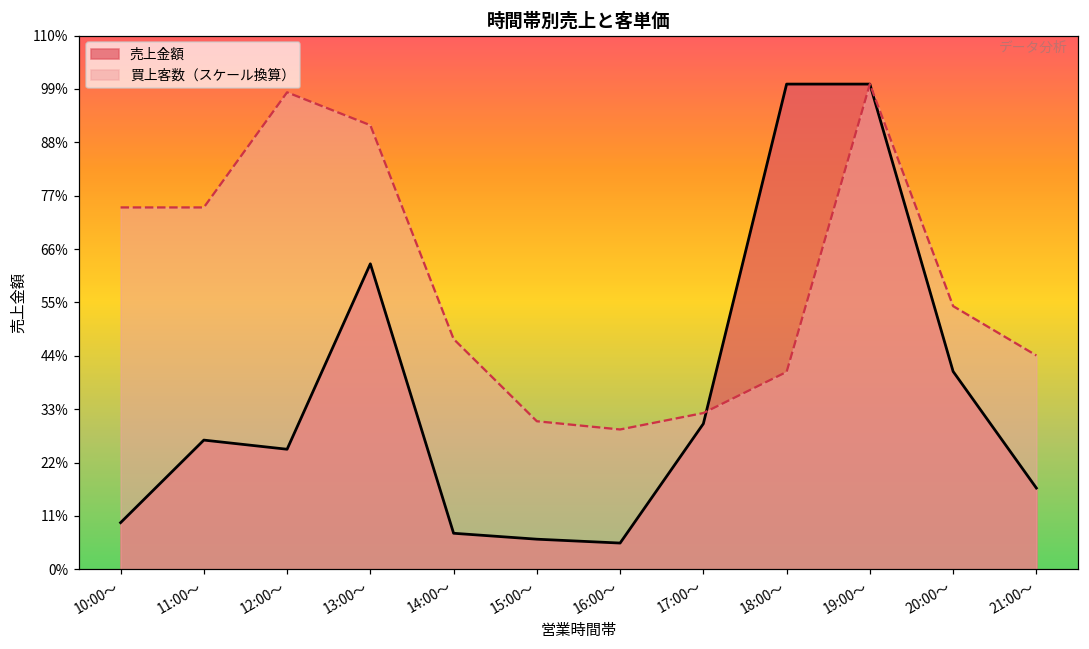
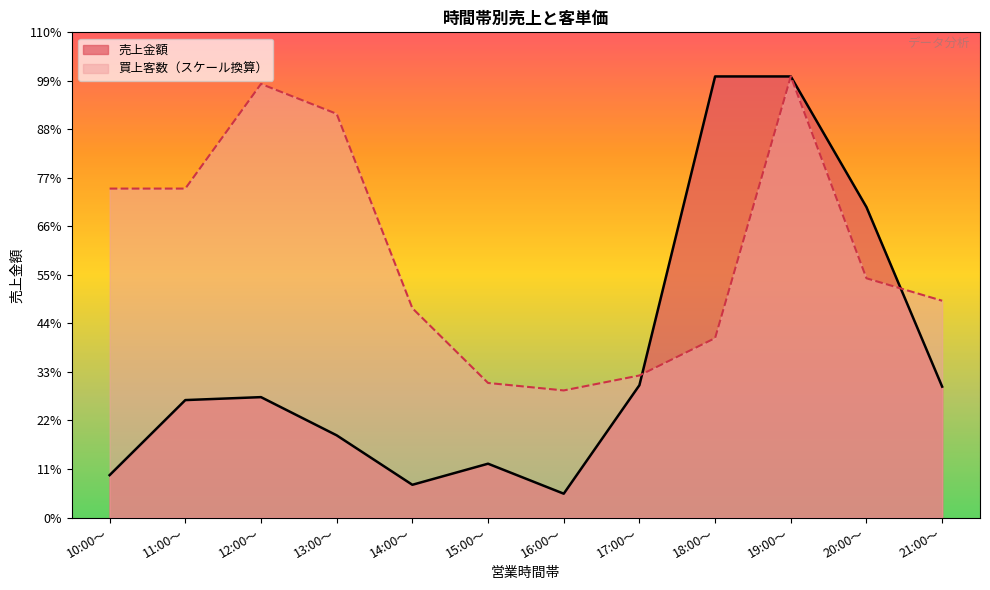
売上金額, 12:00～: 25% -> 27%
売上金額, 13:00～: 63% -> 19%
売上金額, 15:00～: 6% -> 12%
売上金額, 20:00～: 41% -> 70%
売上金額, 21:00～: 17% -> 30%
買上客数（スケール換算）, 21:00～: 44% -> 49%
